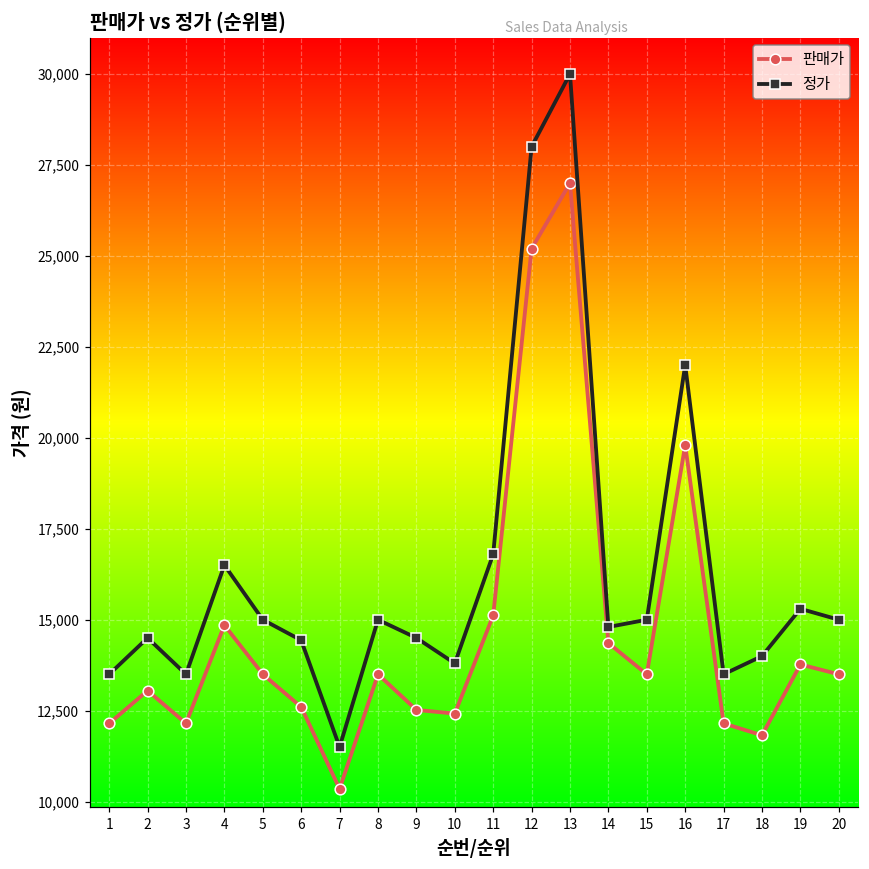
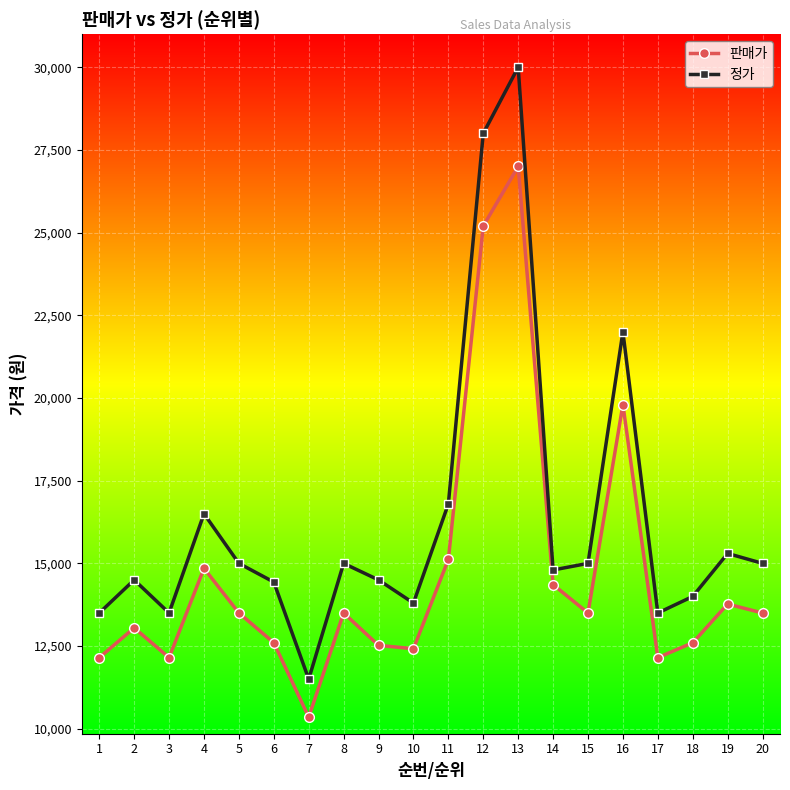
판매가, 18: 11,800 -> 12,600
